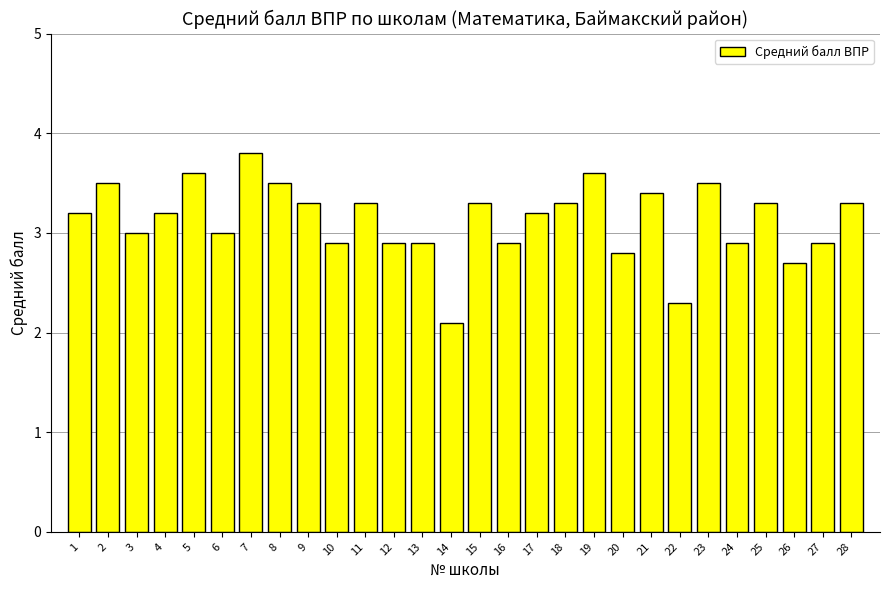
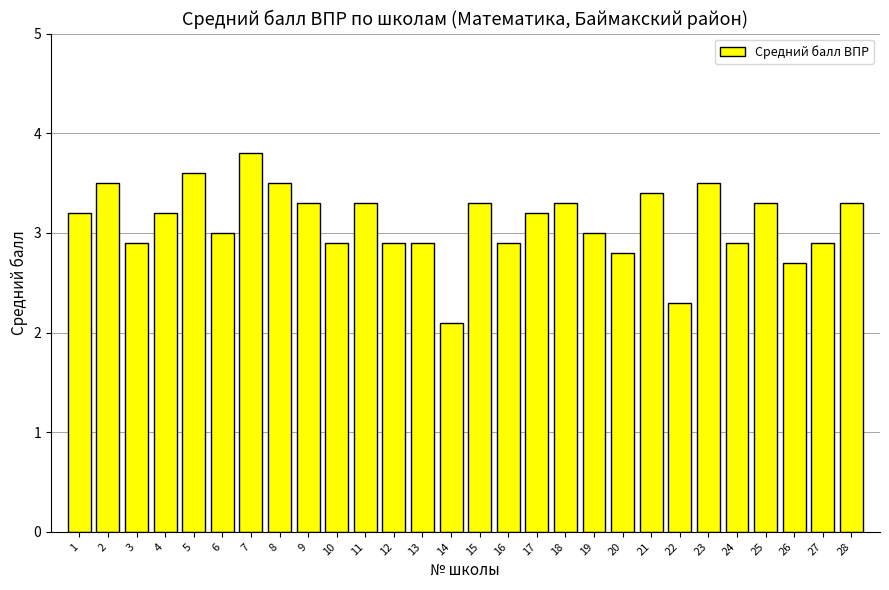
3: 3.0 -> 2.9
19: 3.6 -> 3.0
